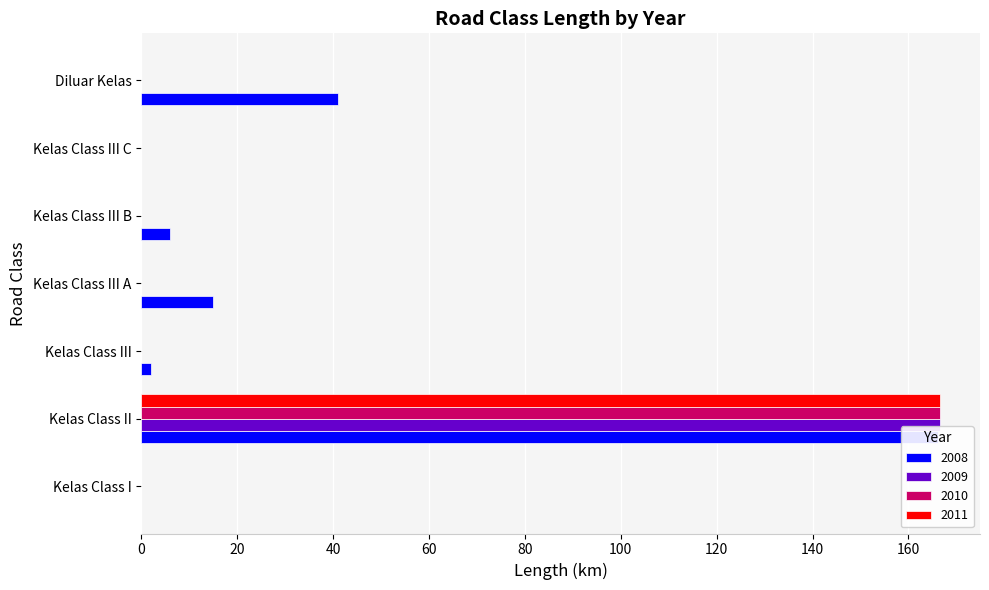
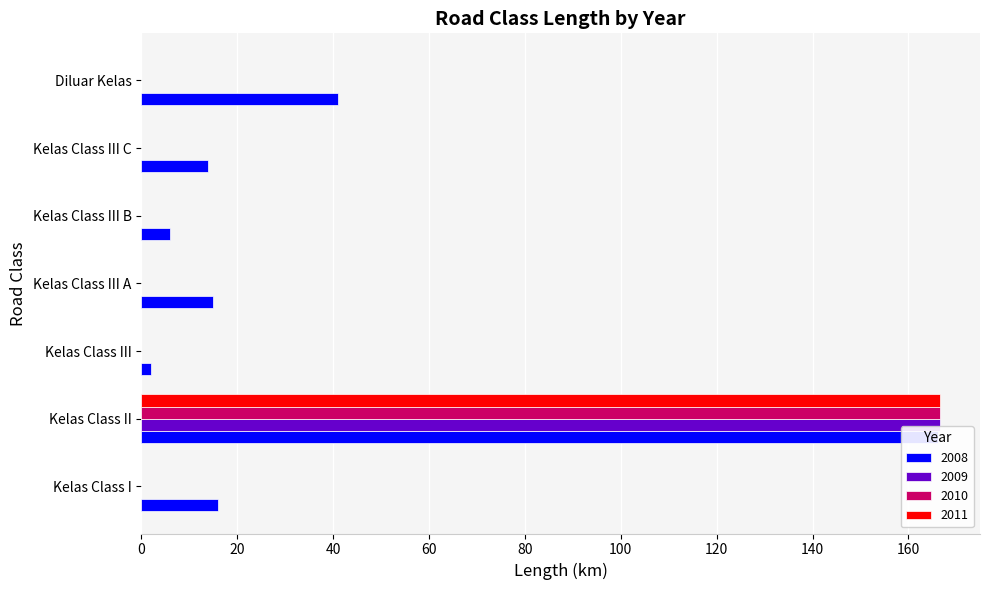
2008, Kelas Class III C: 0 -> 14
2008, Kelas Class I: 0 -> 16
